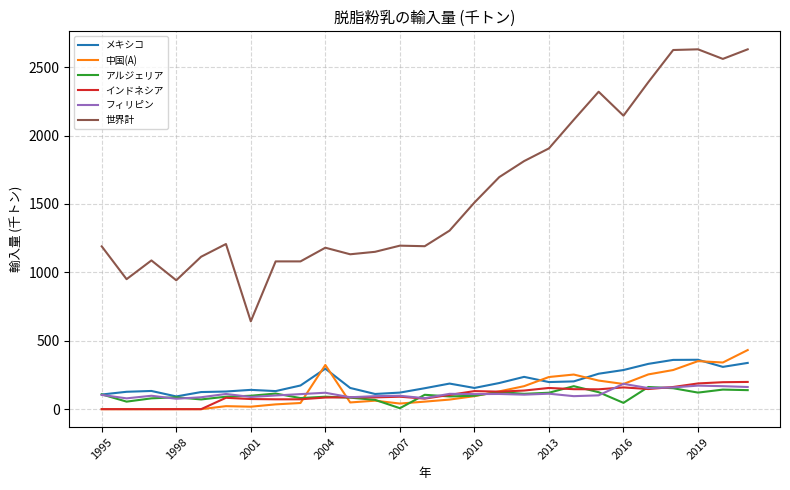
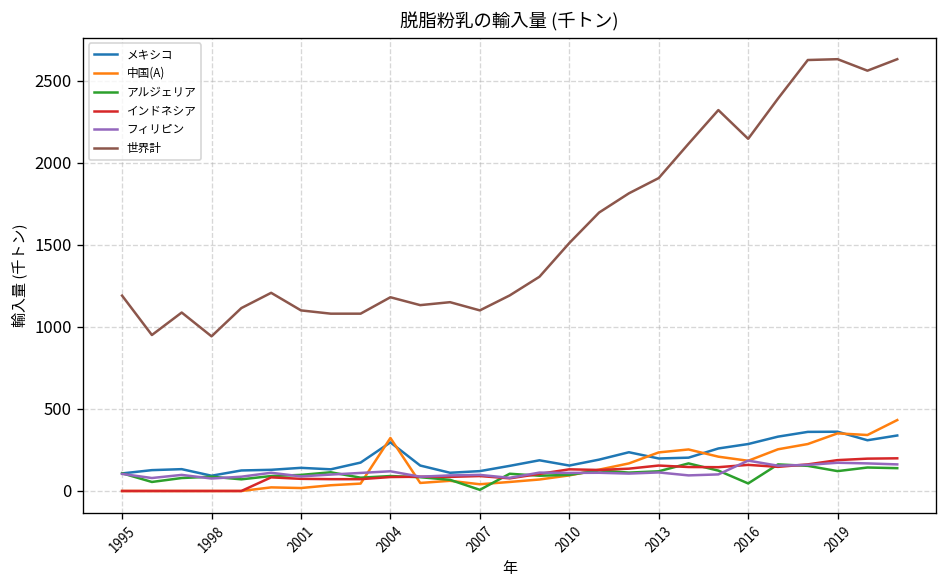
世界計, 2001: 640 -> 1100
世界計, 2007: 1200 -> 1100
